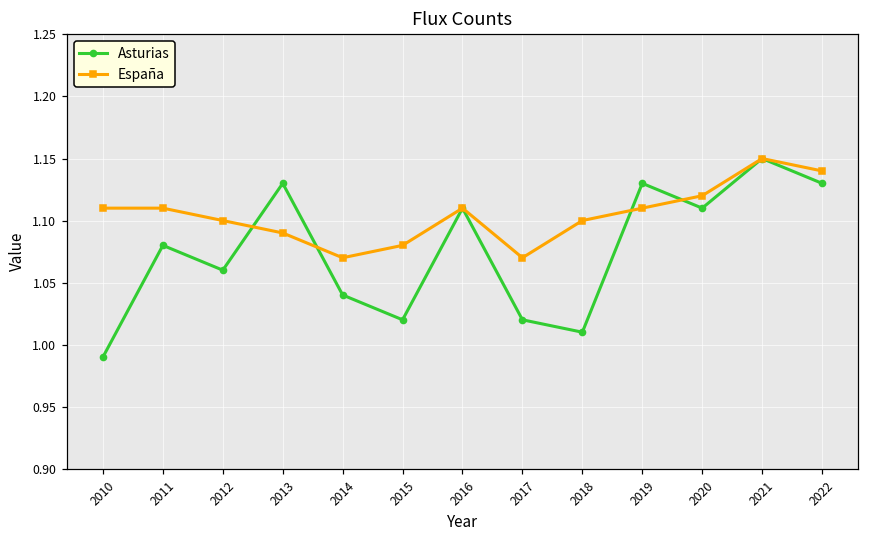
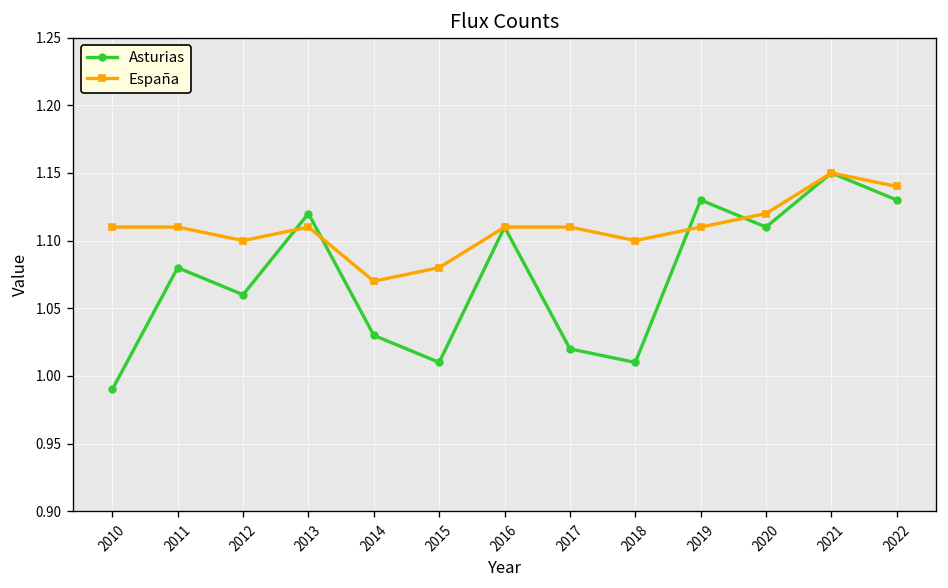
Asturias, 2013: 1.13 -> 1.12
España, 2013: 1.09 -> 1.11
Asturias, 2014: 1.04 -> 1.03
Asturias, 2015: 1.02 -> 1.01
España, 2017: 1.07 -> 1.11
